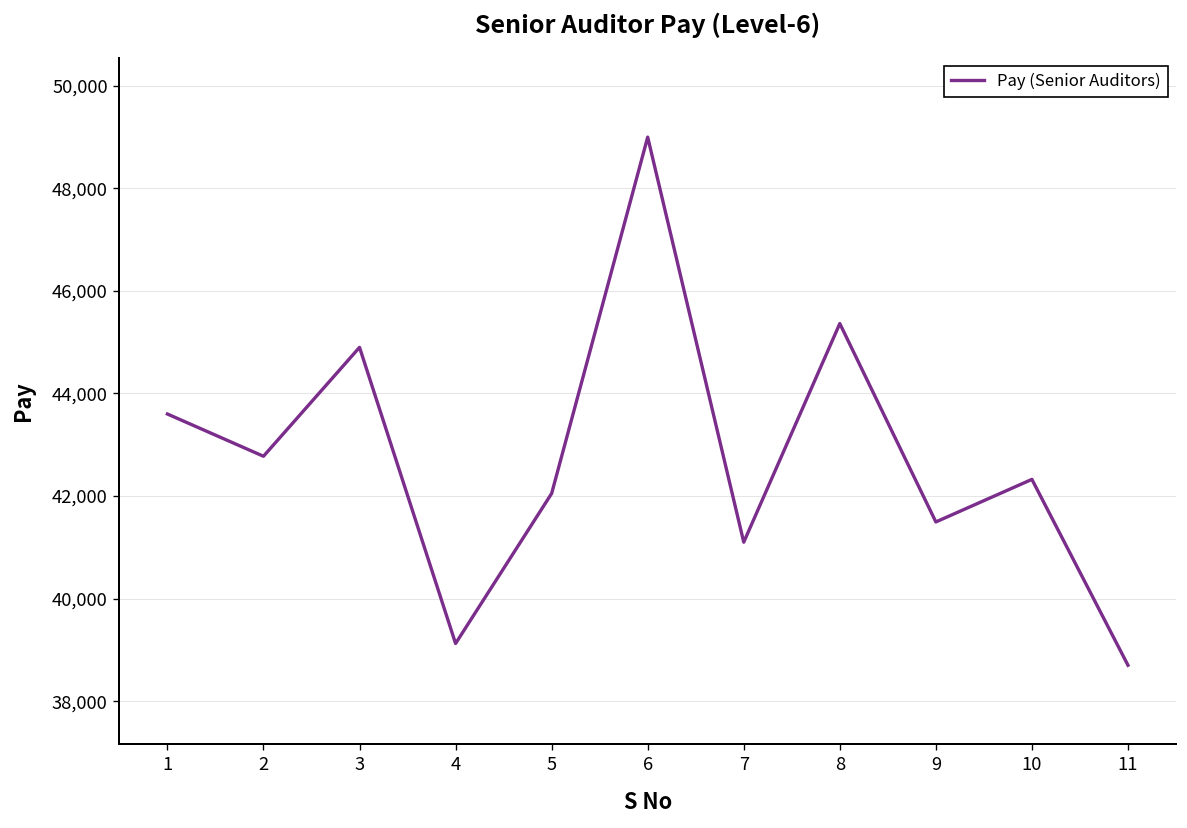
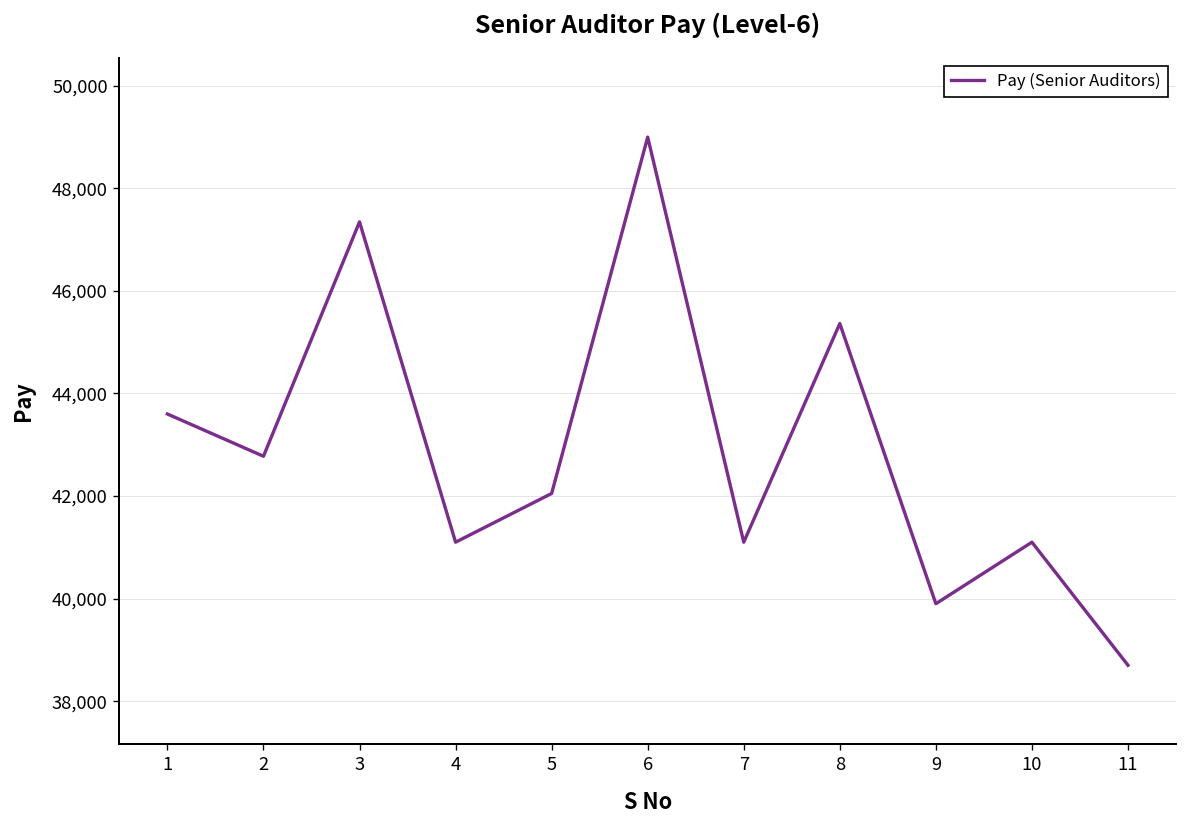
3: 44,900 -> 47,300
4: 39,100 -> 41,100
9: 41,500 -> 39,900
10: 42,300 -> 41,100
